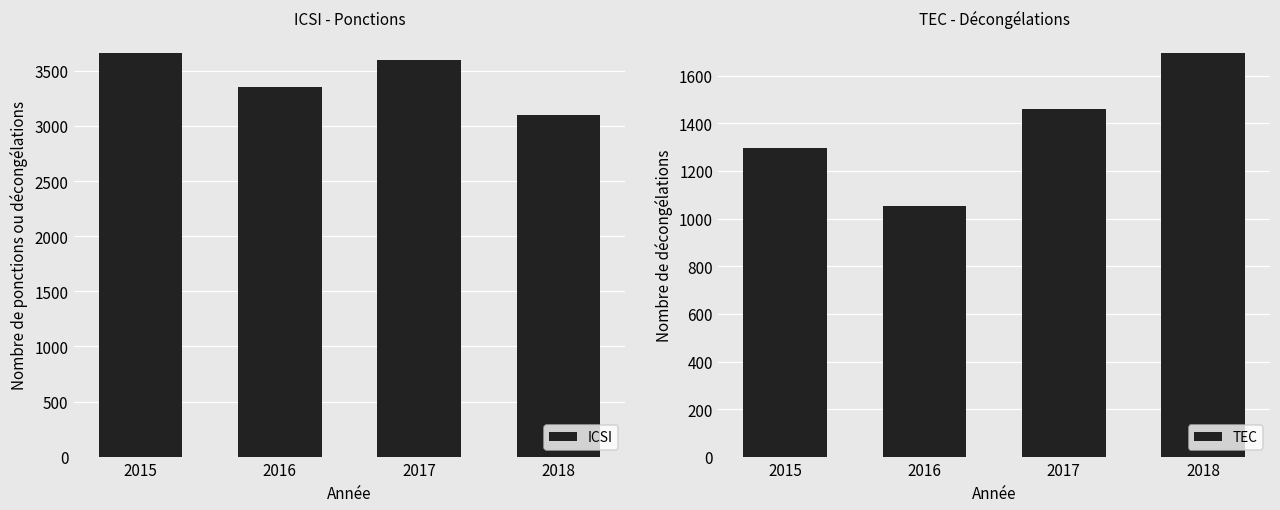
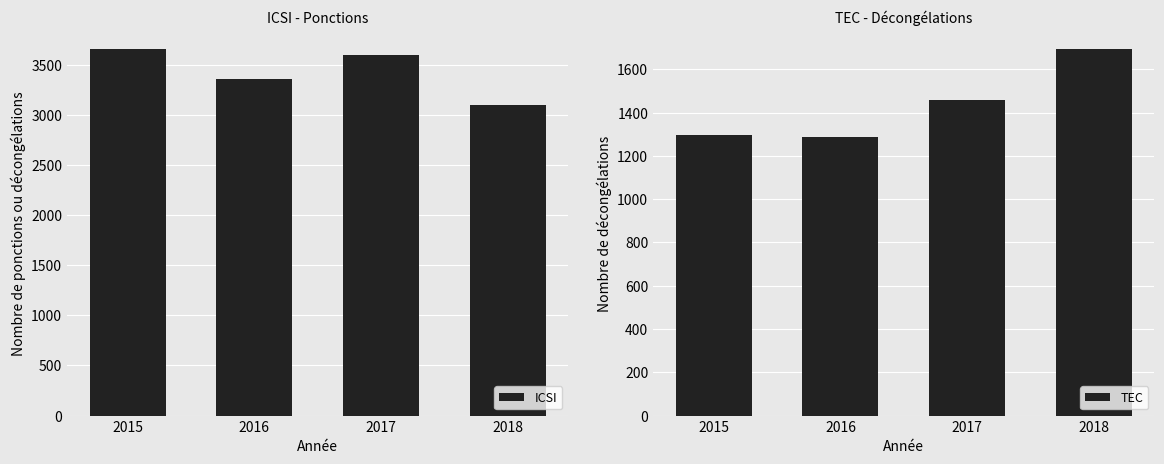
TEC - Décongélations, 2016: 1060 -> 1290
